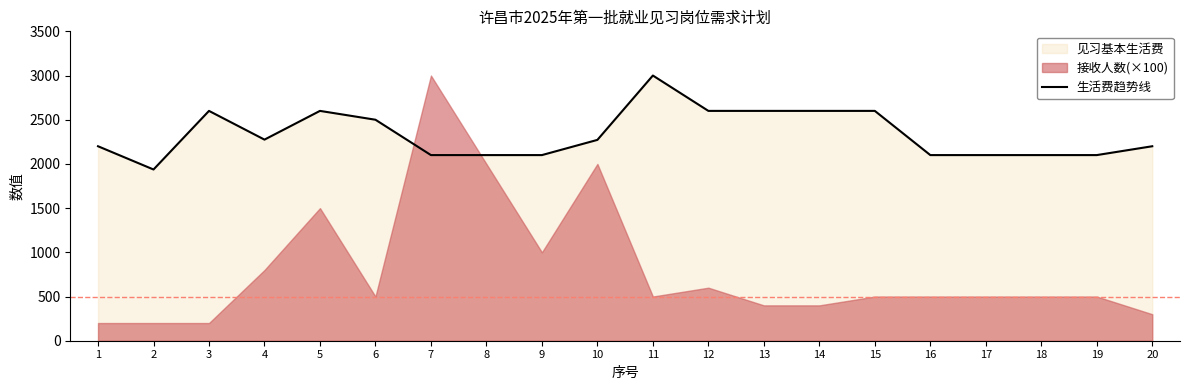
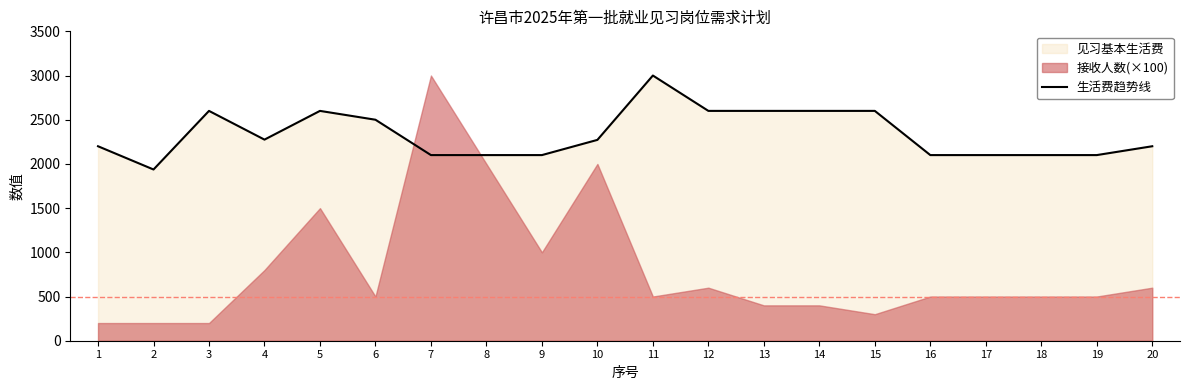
接收人数(×100), 15: 500 -> 300
接收人数(×100), 20: 300 -> 600
